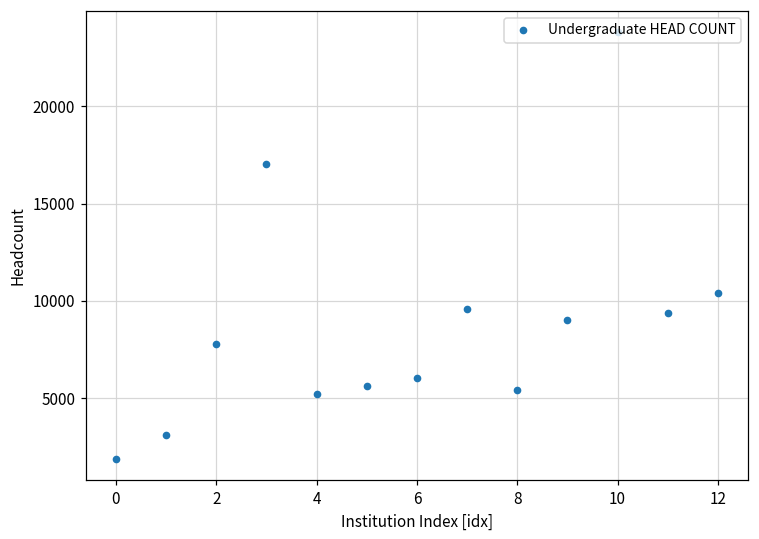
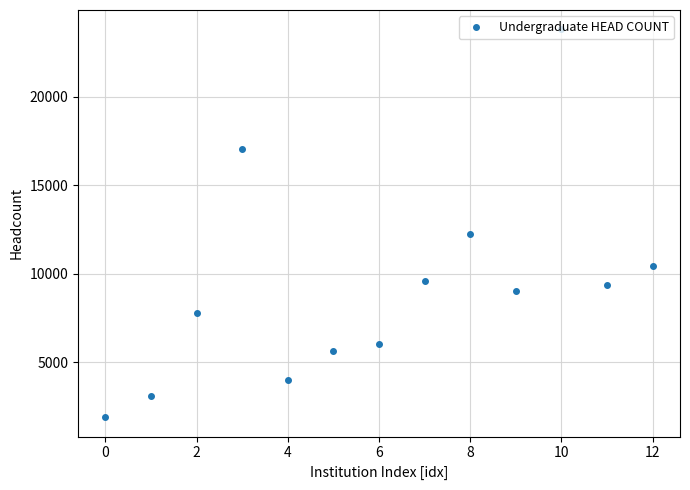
4: 5200 -> 4000
8: 5500 -> 12200
